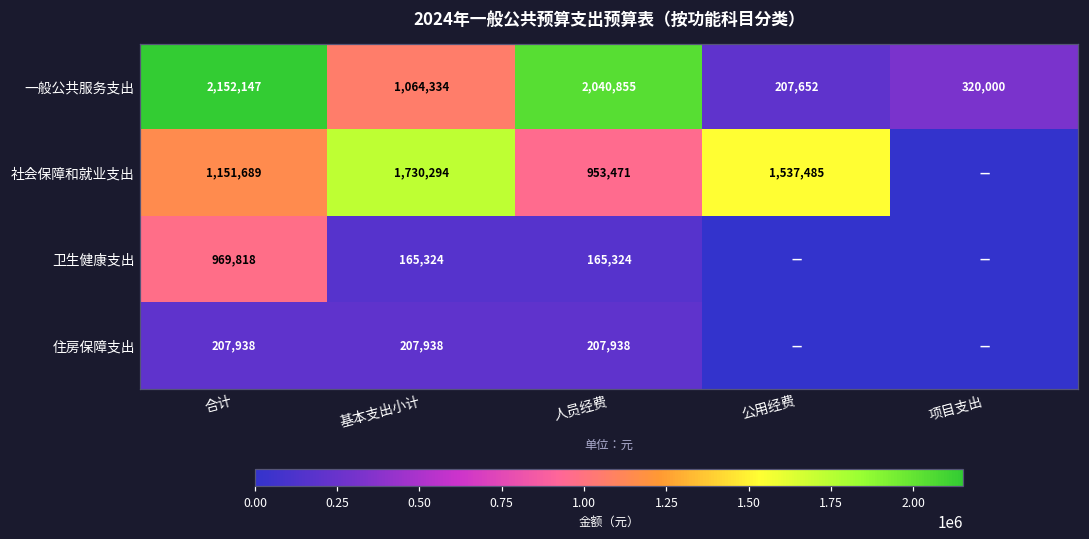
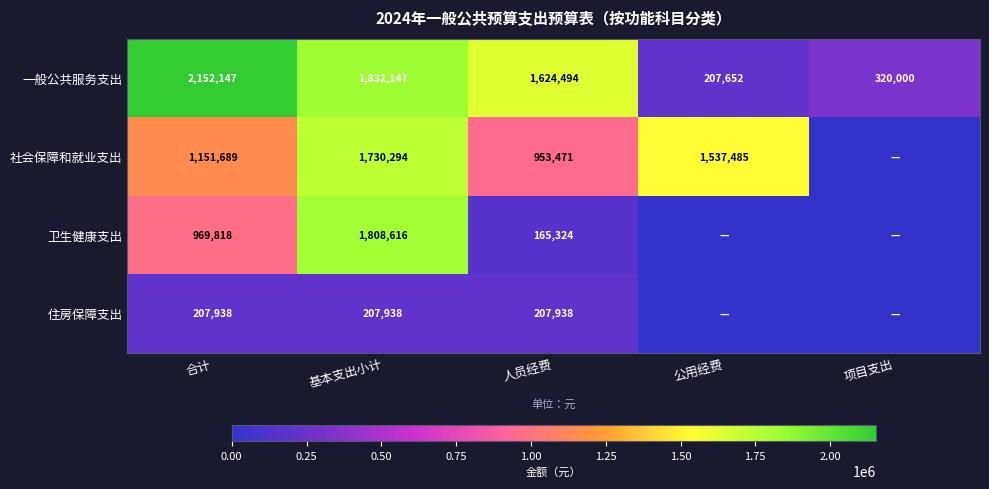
一般公共服务支出, 基本支出小计: 1,064,334 -> 1,832,147
一般公共服务支出, 人员经费: 2,040,855 -> 1,624,494
卫生健康支出, 基本支出小计: 165,324 -> 1,808,616
